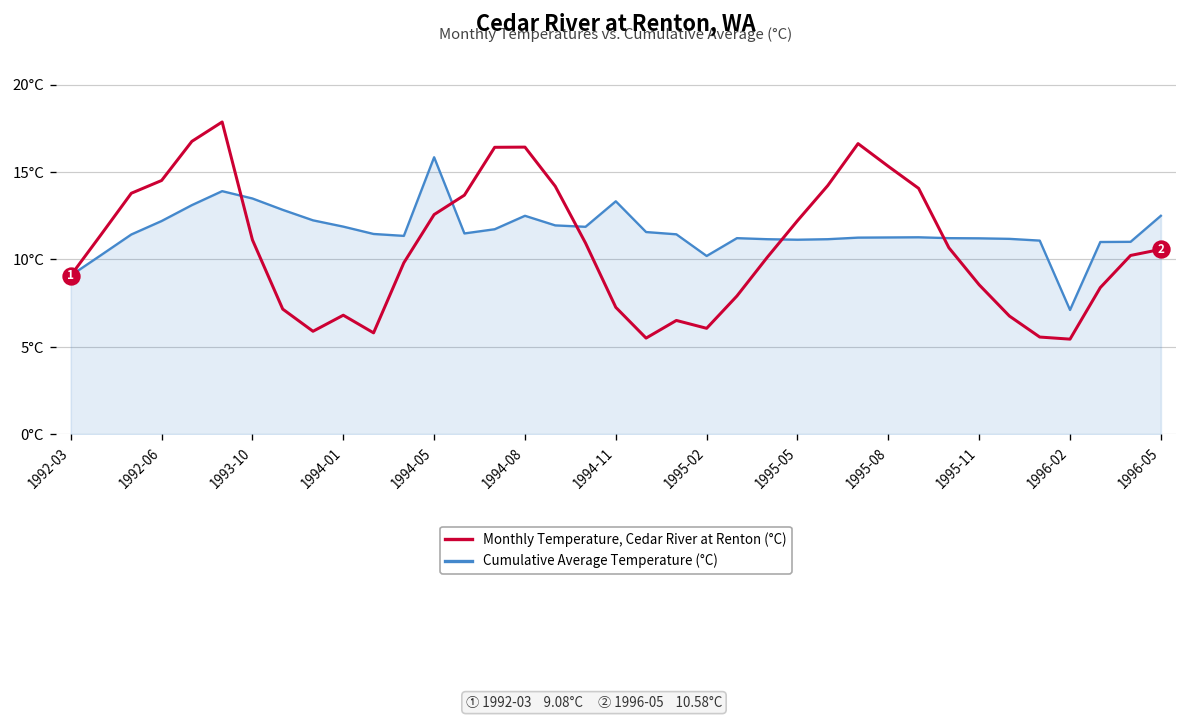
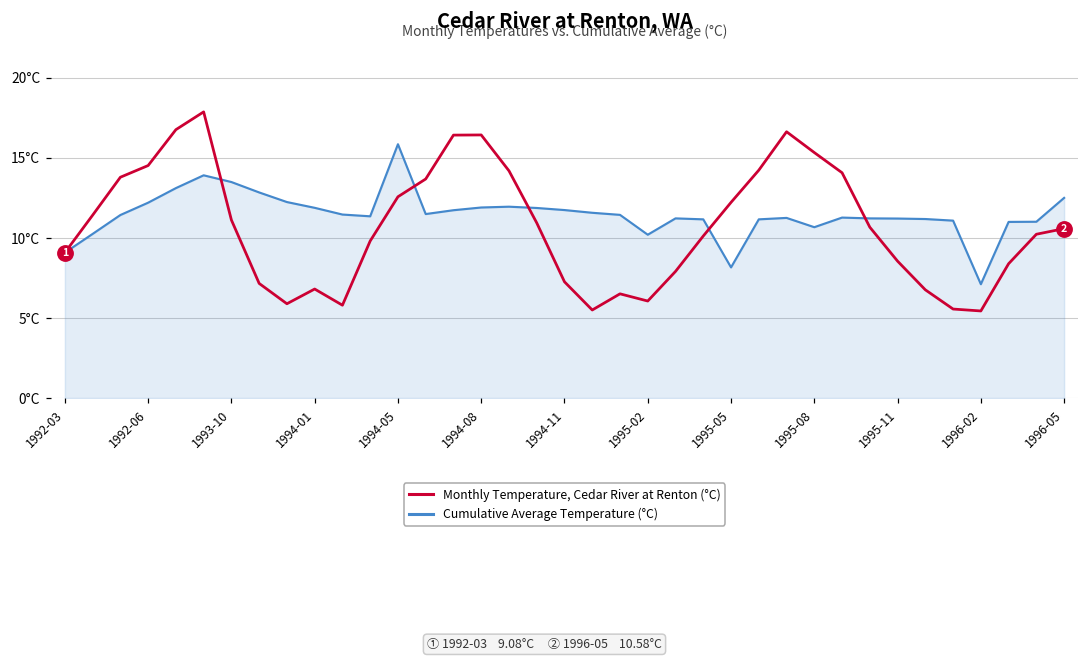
Cumulative Average Temperature (°C), 1994-08: 12.5°C -> 11.9°C
Cumulative Average Temperature (°C), 1994-11: 13.3°C -> 11.7°C
Cumulative Average Temperature (°C), 1995-05: 11.1°C -> 8.2°C
Cumulative Average Temperature (°C), 1995-08: 11.3°C -> 10.7°C
